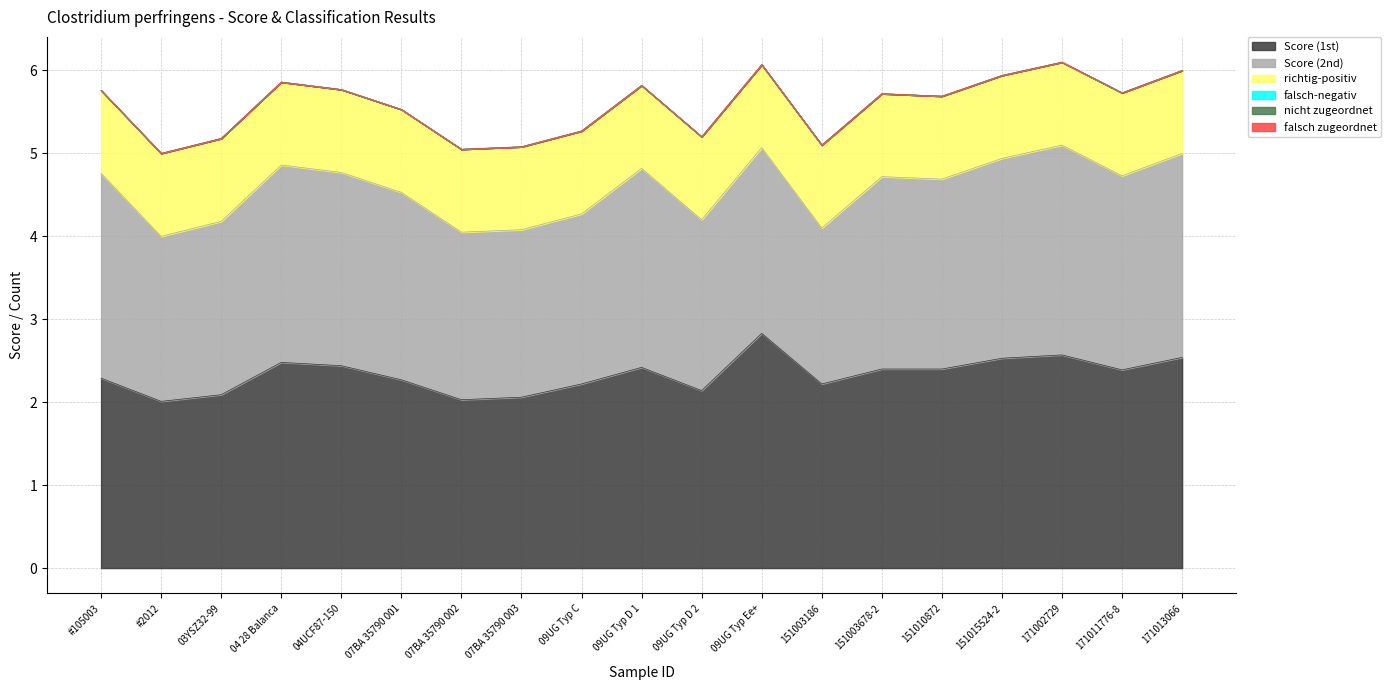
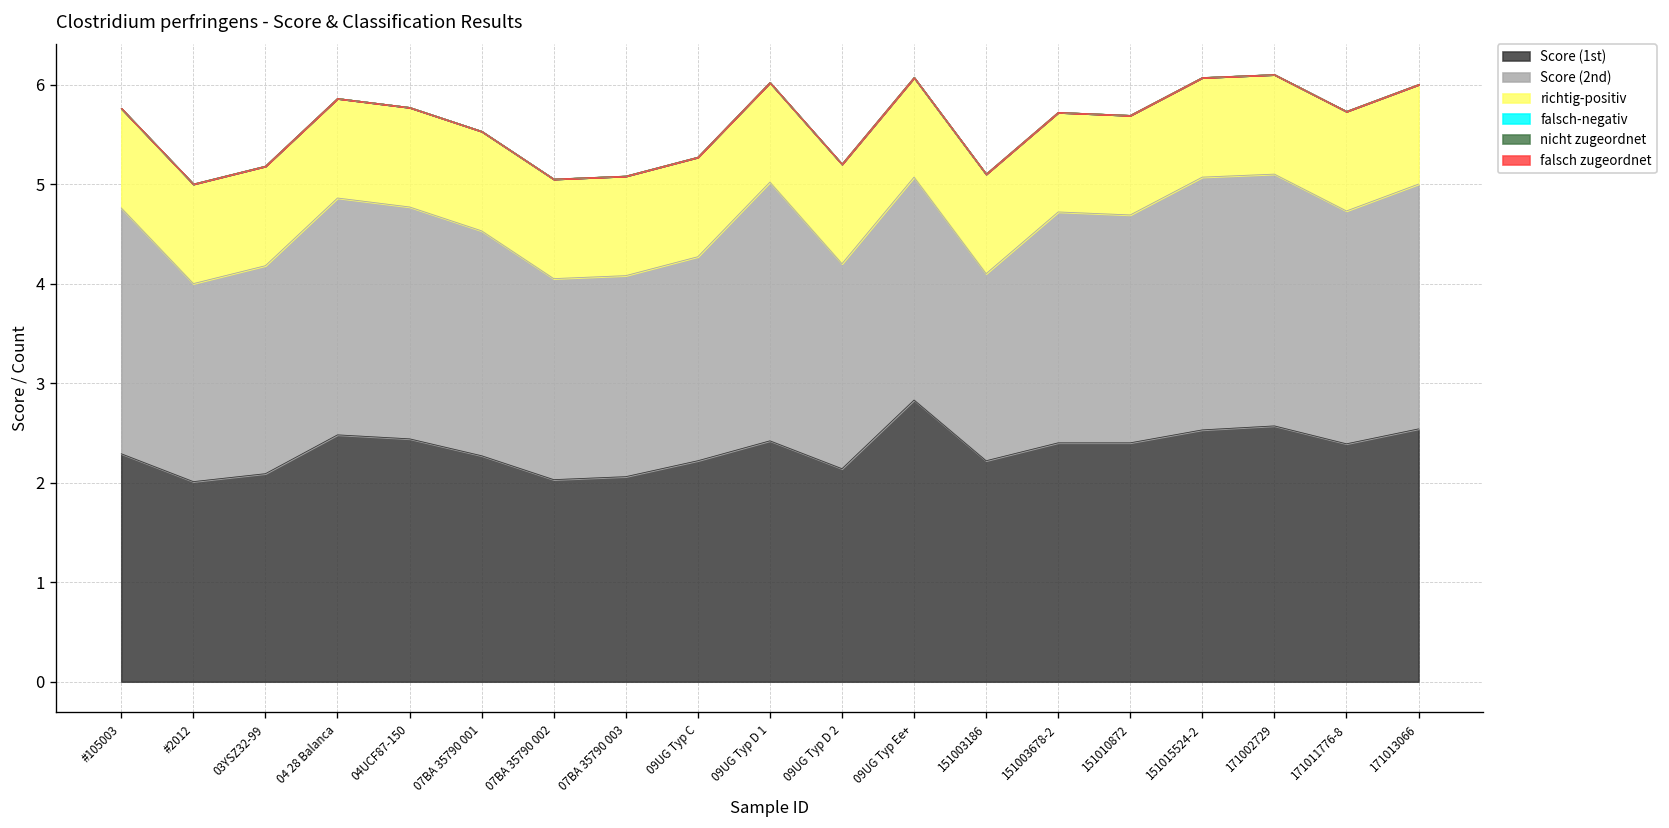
Score (2nd), 09UG Typ D 1: 2.4 -> 2.6
Score (2nd), 151015524-2: 2.4 -> 2.5
